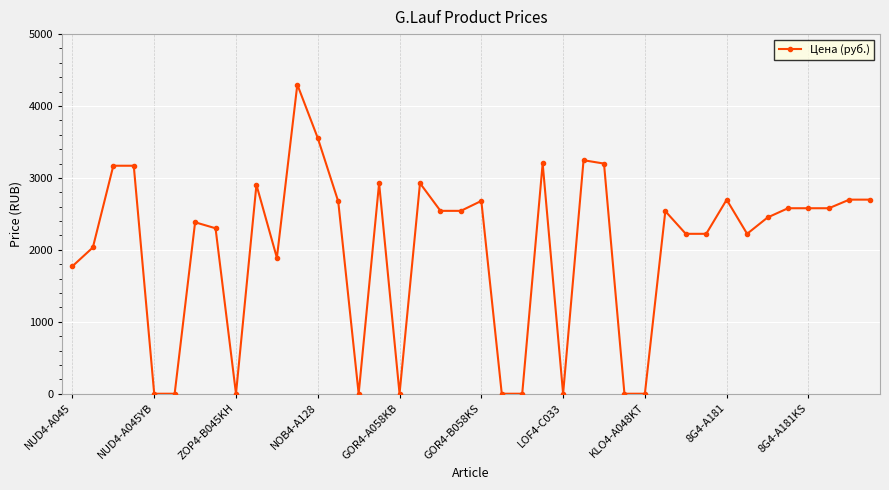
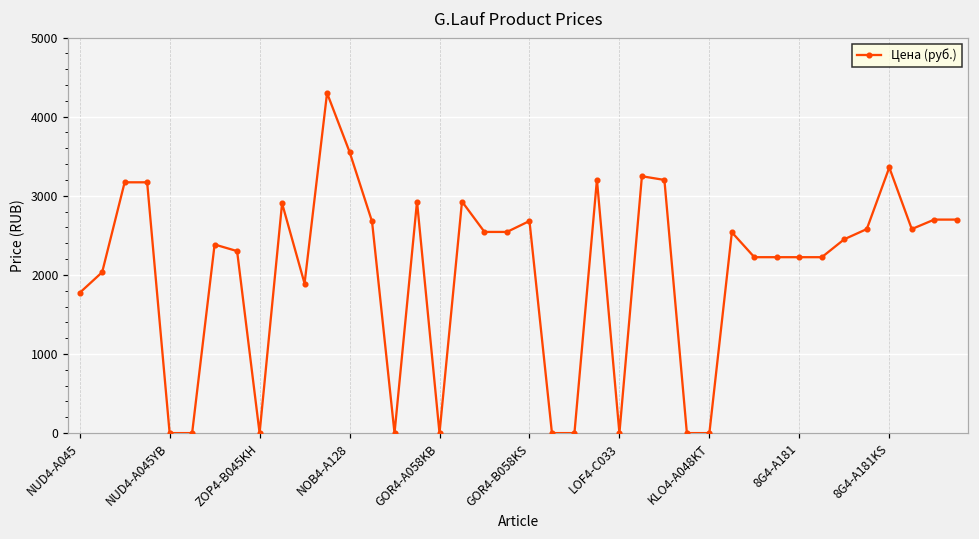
8G4-A181: 2700 -> 2200
8G4-A181KS: 2600 -> 3400
